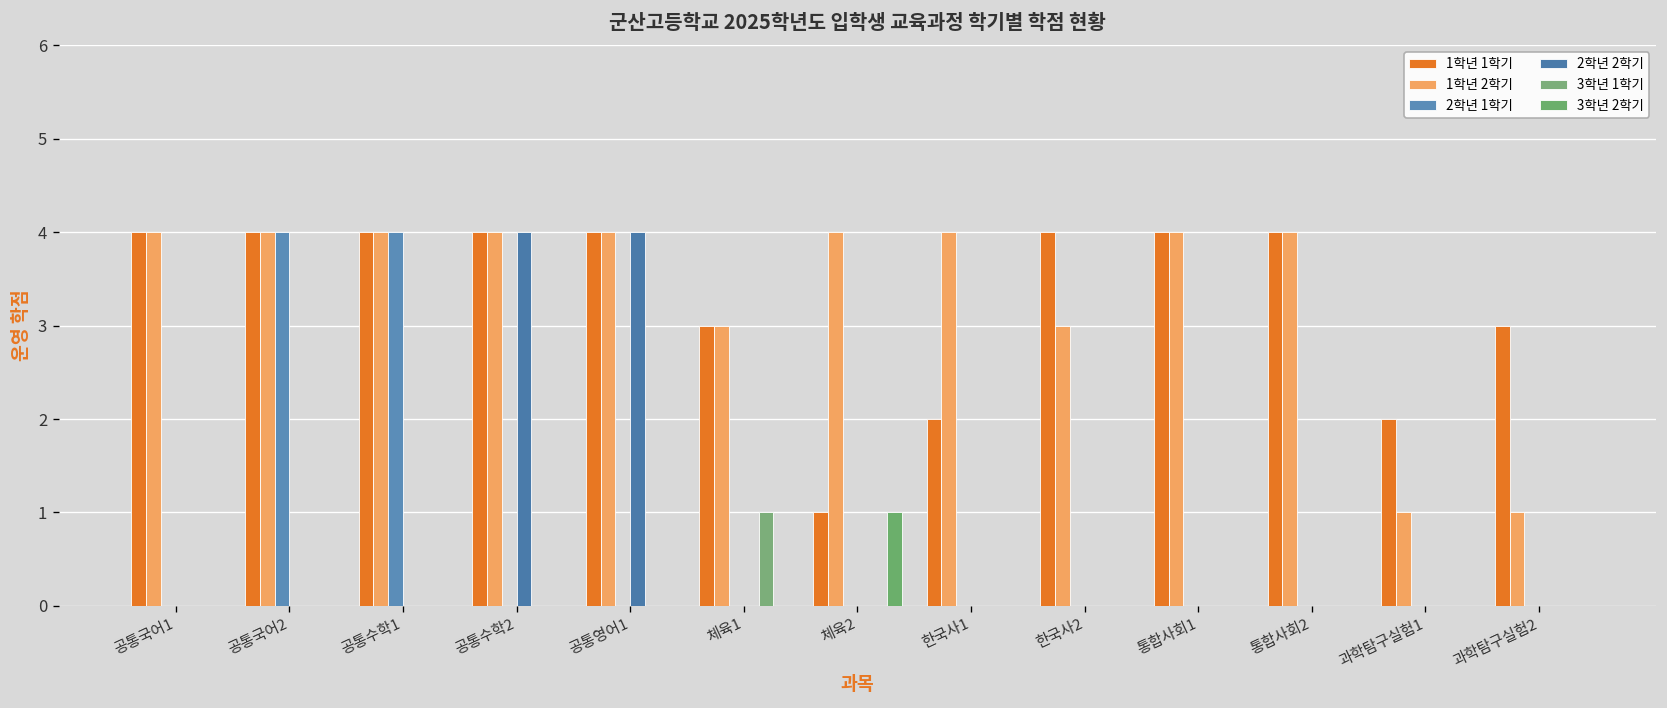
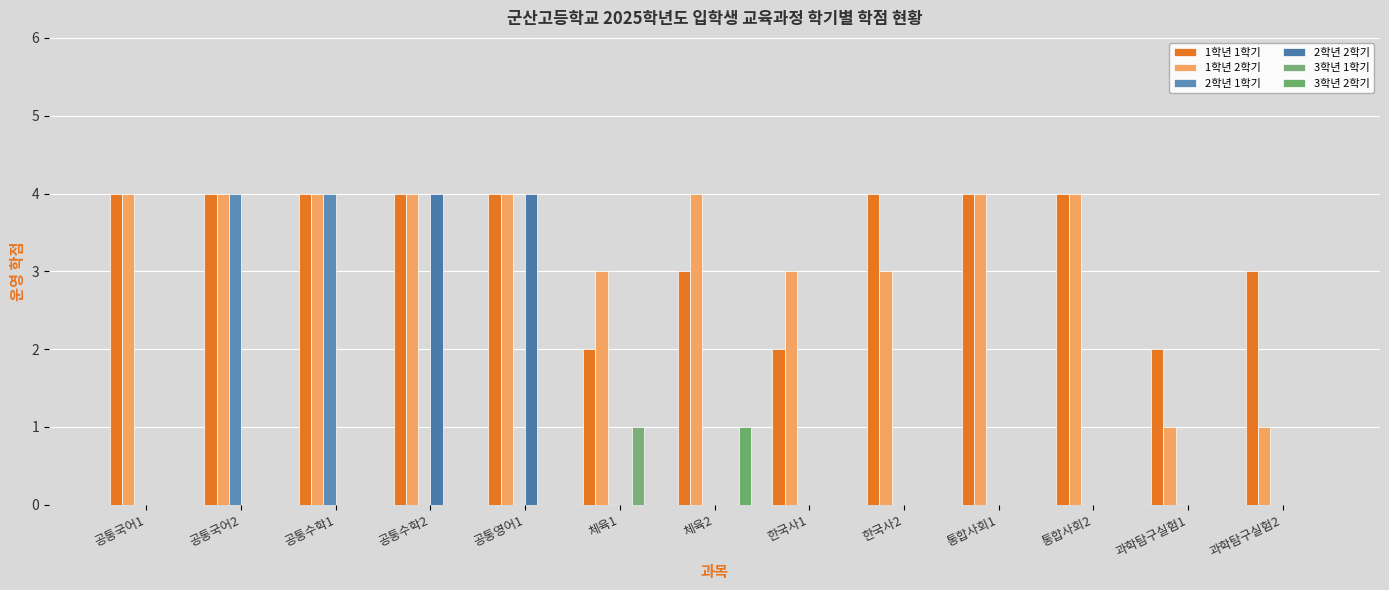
1학년 1학기, 체육1: 3 -> 2
1학년 1학기, 체육2: 1 -> 3
1학년 2학기, 한국사1: 4 -> 3
